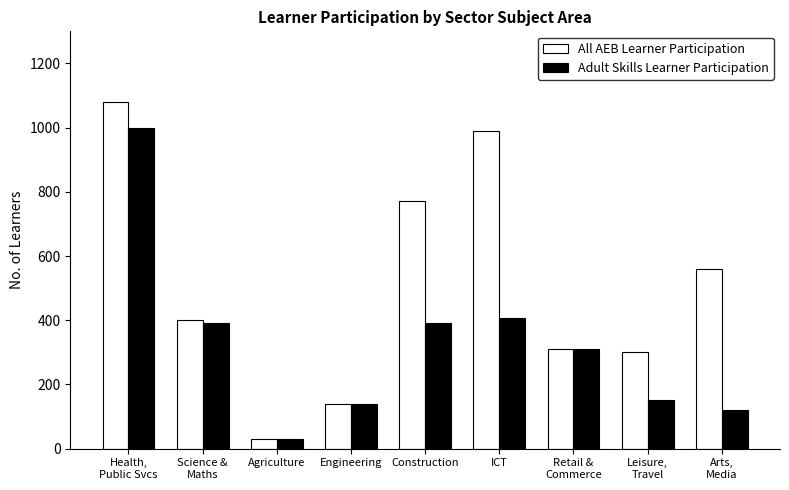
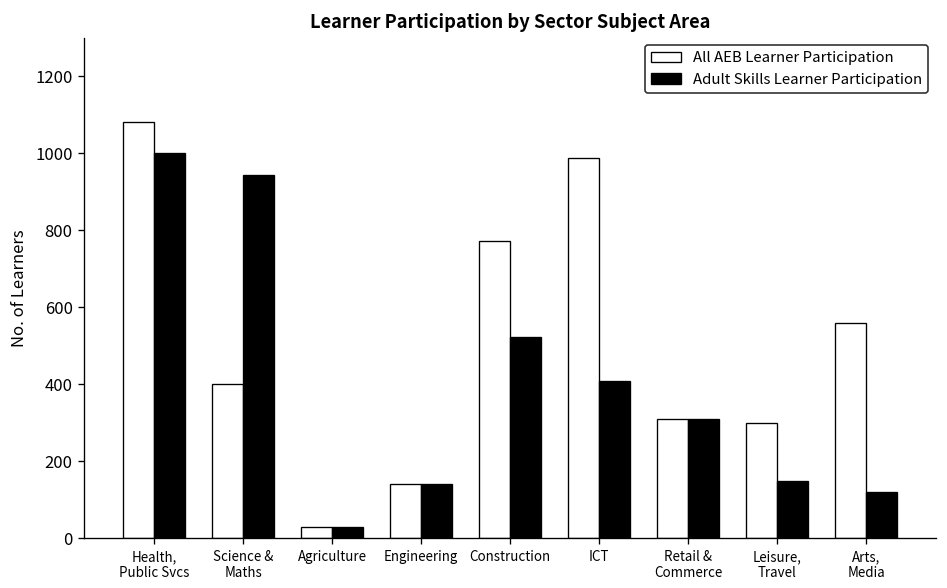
Adult Skills Learner Participation, Science & Maths: 390 -> 940
Adult Skills Learner Participation, Construction: 390 -> 520
